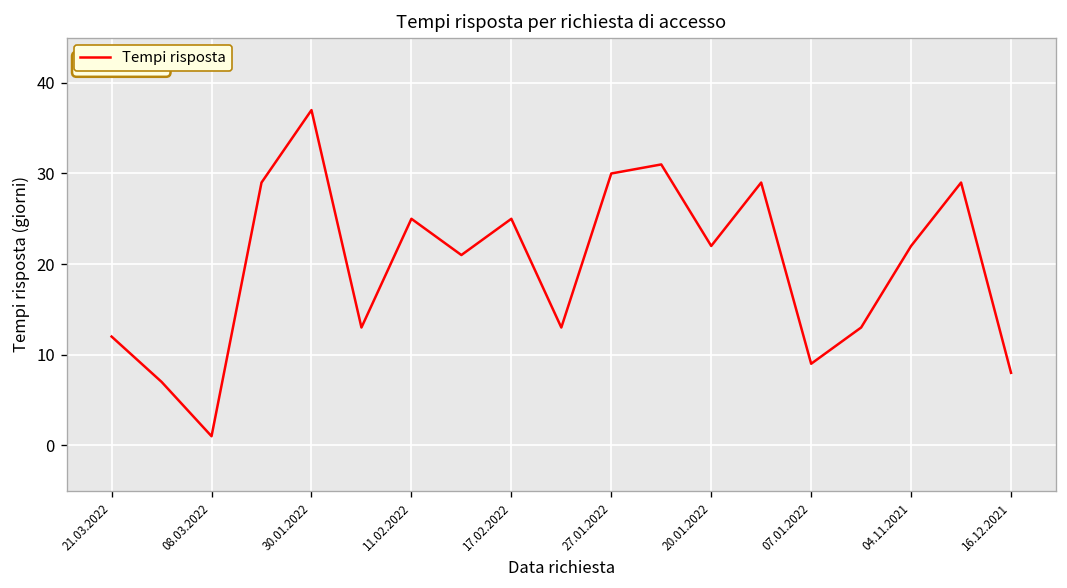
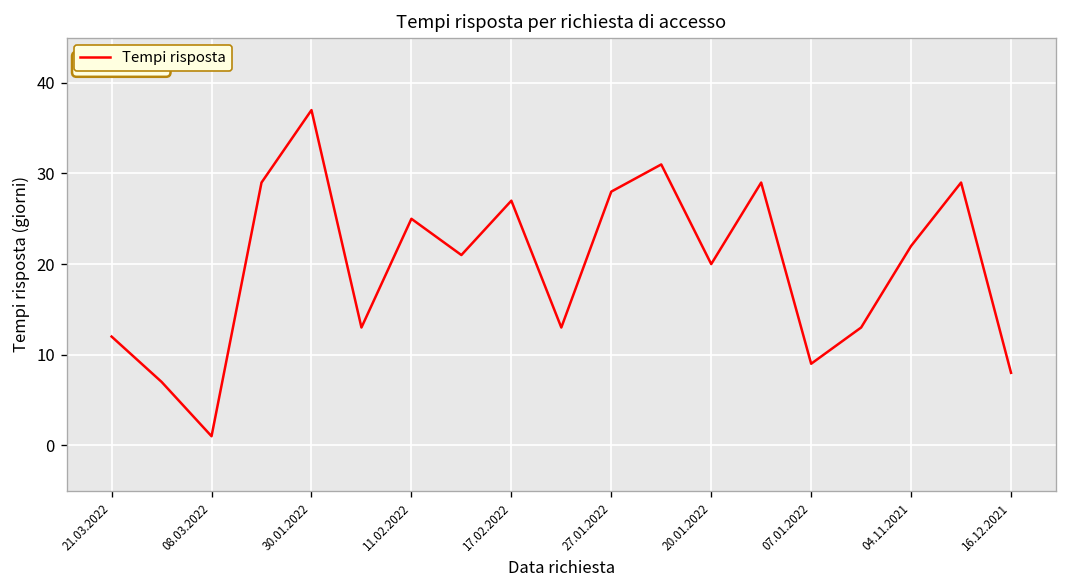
17.02.2022: 25 -> 27
27.01.2022: 30 -> 28
20.01.2022: 22 -> 20
